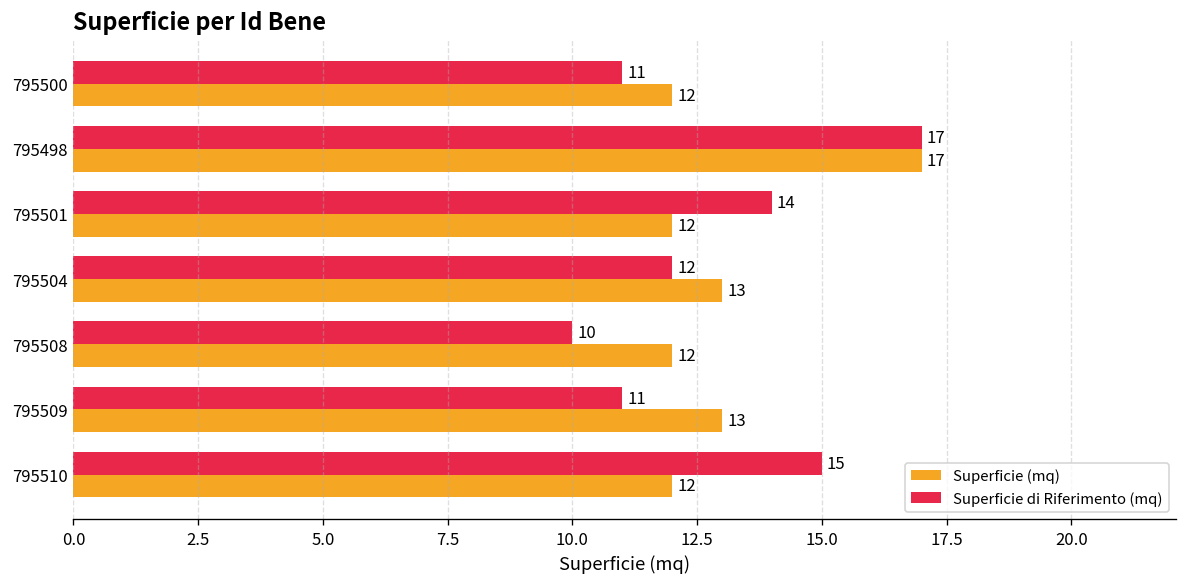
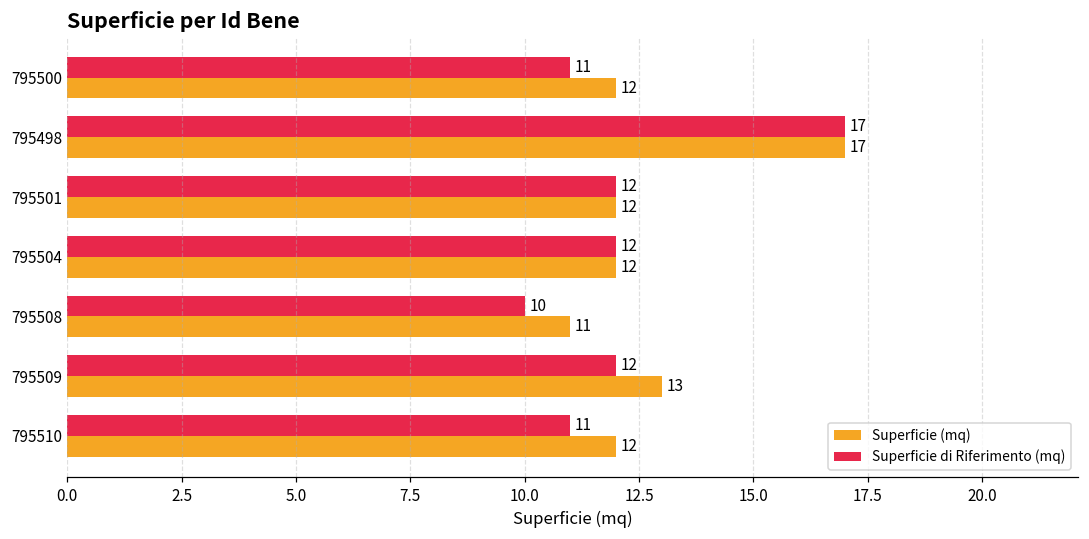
Superficie di Riferimento (mq), 795501: 14 -> 12
Superficie (mq), 795504: 13 -> 12
Superficie (mq), 795508: 12 -> 11
Superficie di Riferimento (mq), 795509: 11 -> 12
Superficie di Riferimento (mq), 795510: 15 -> 11
